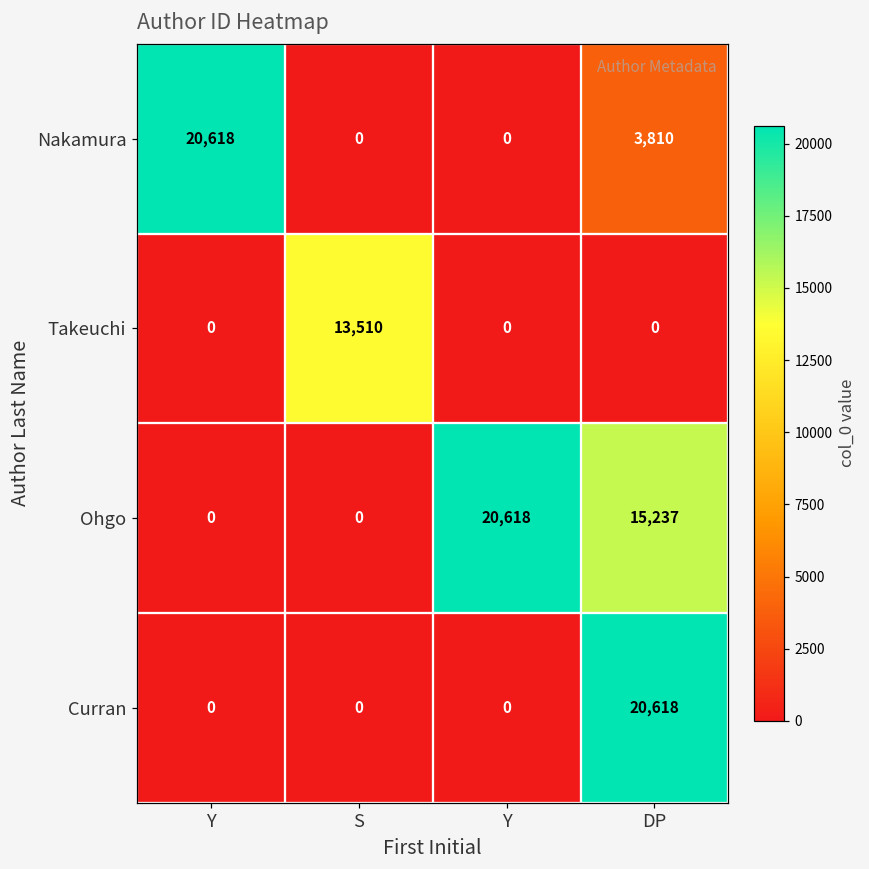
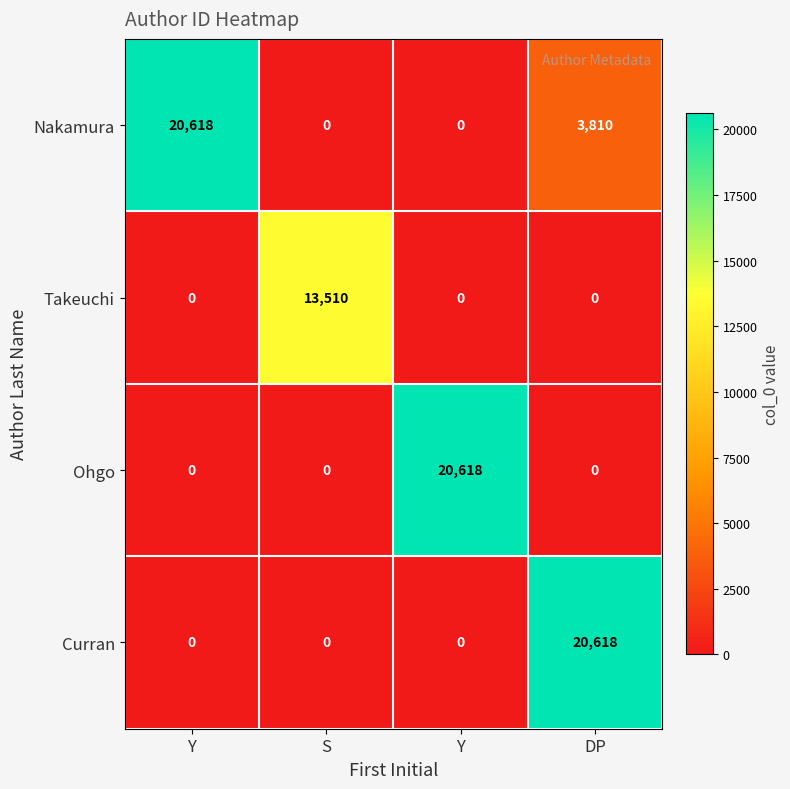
Ohgo, DP: 15,237 -> 0
